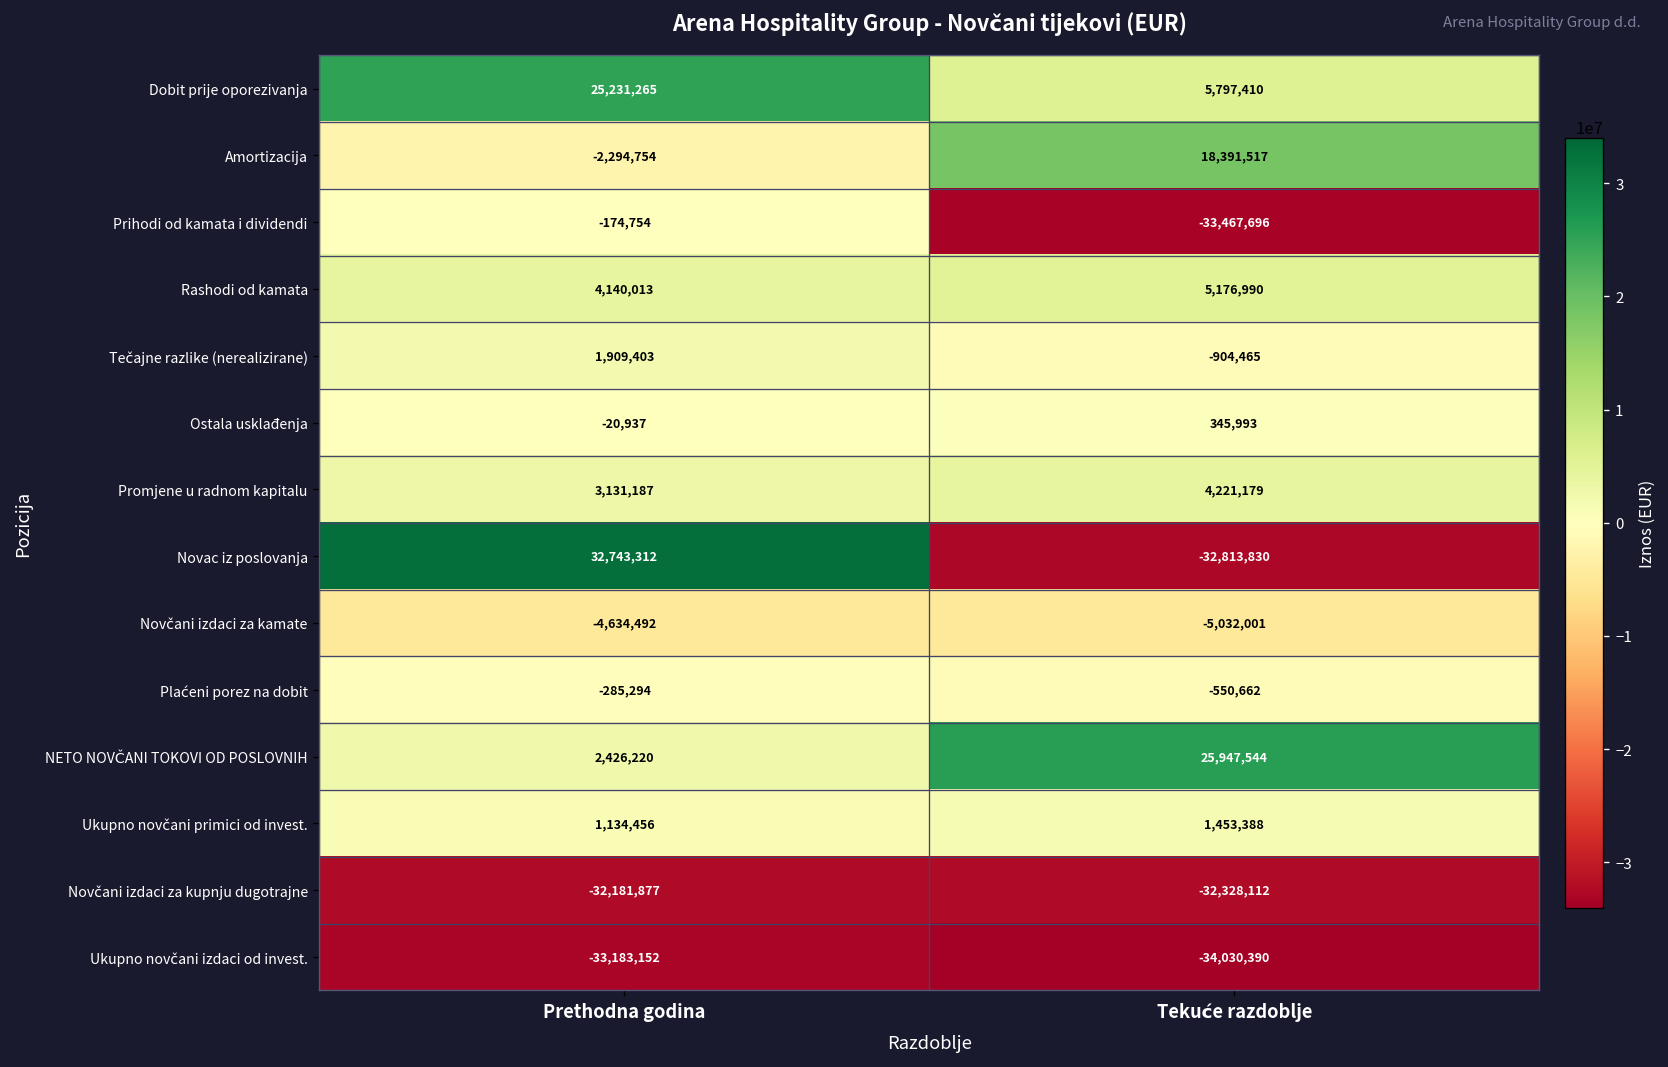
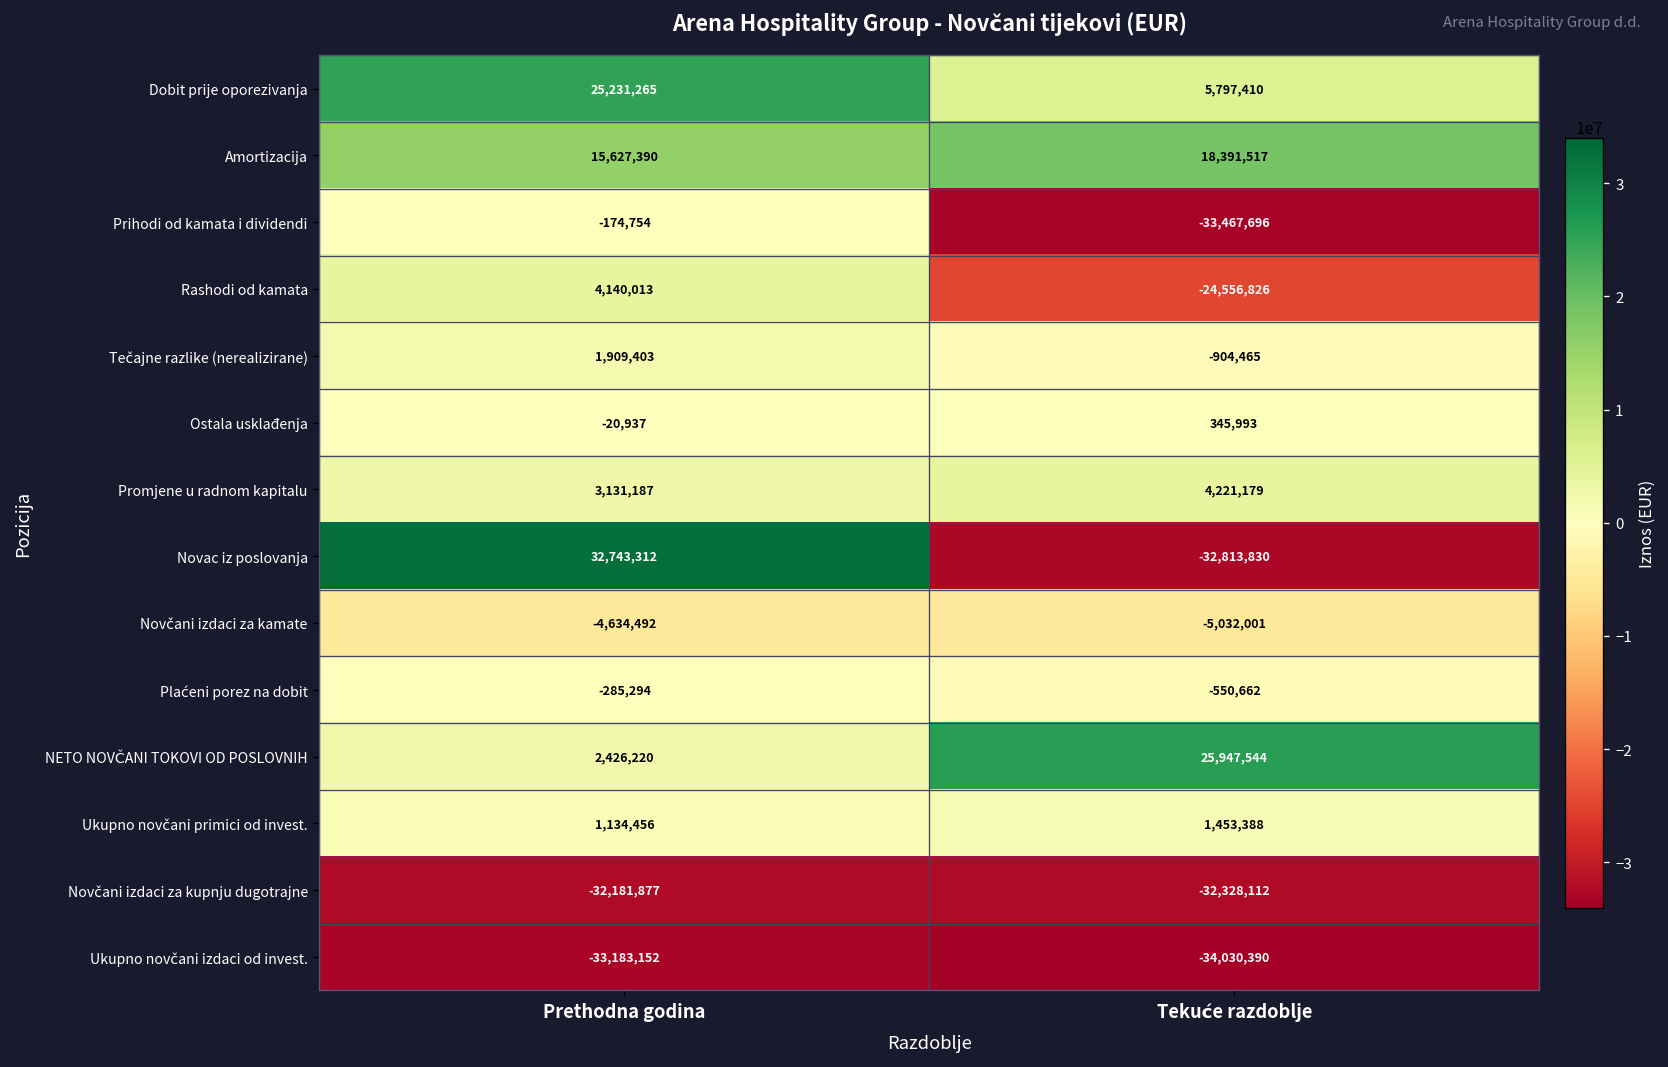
Amortizacija, Prethodna godina: -2,294,754 -> 15,627,390
Rashodi od kamata, Tekuće razdoblje: 5,176,990 -> -24,556,826
